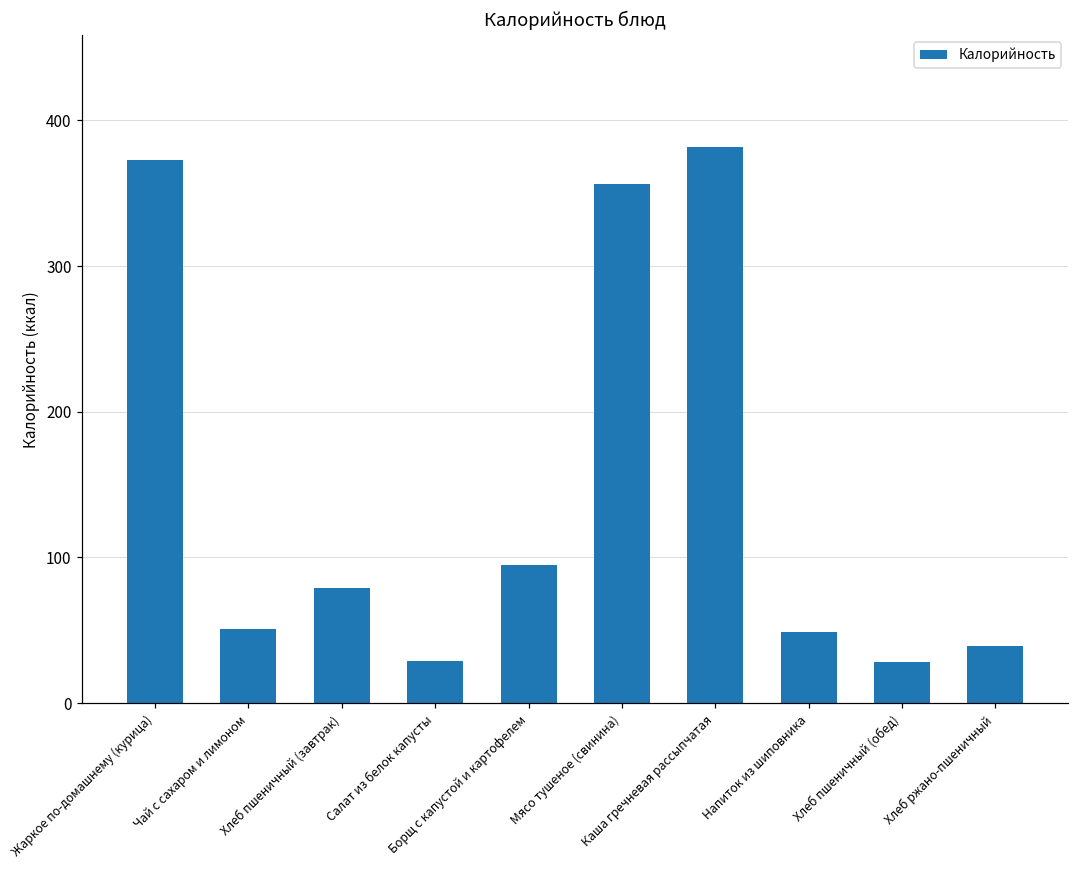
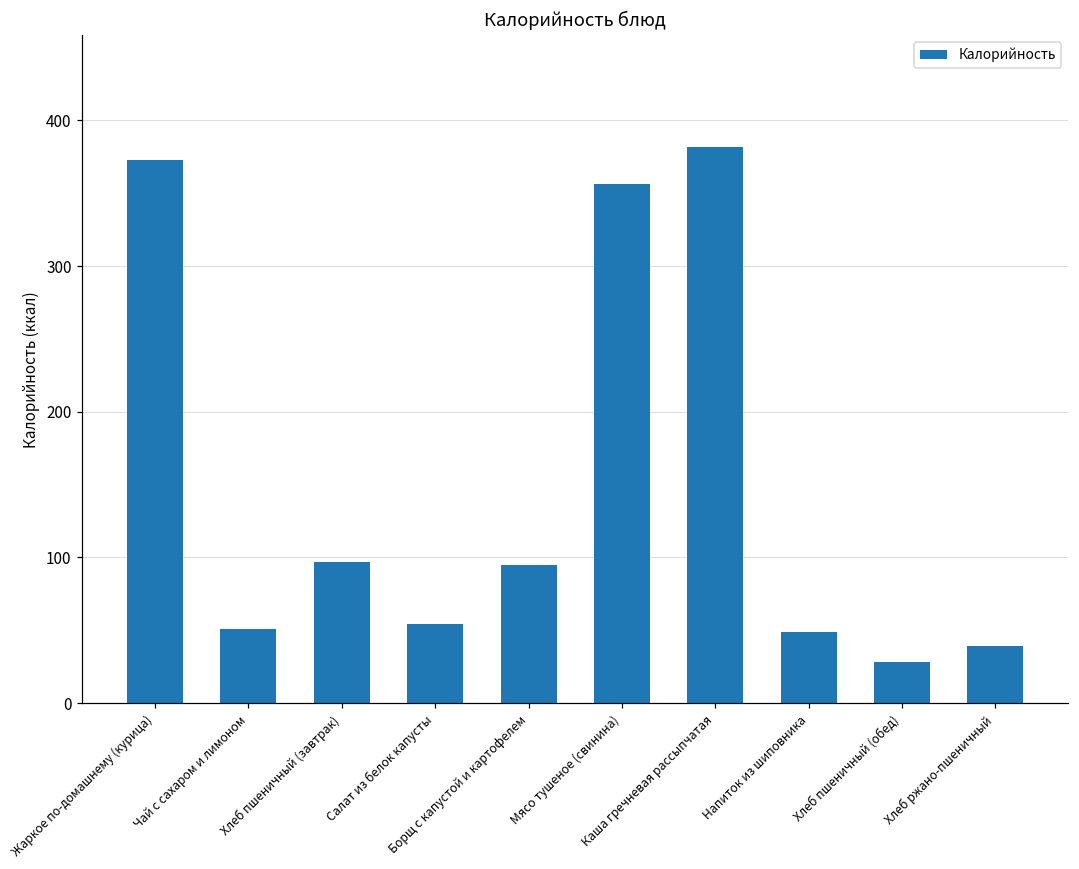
Хлеб пшеничный (завтрак): 79 -> 97
Салат из белок капусты: 29 -> 54
